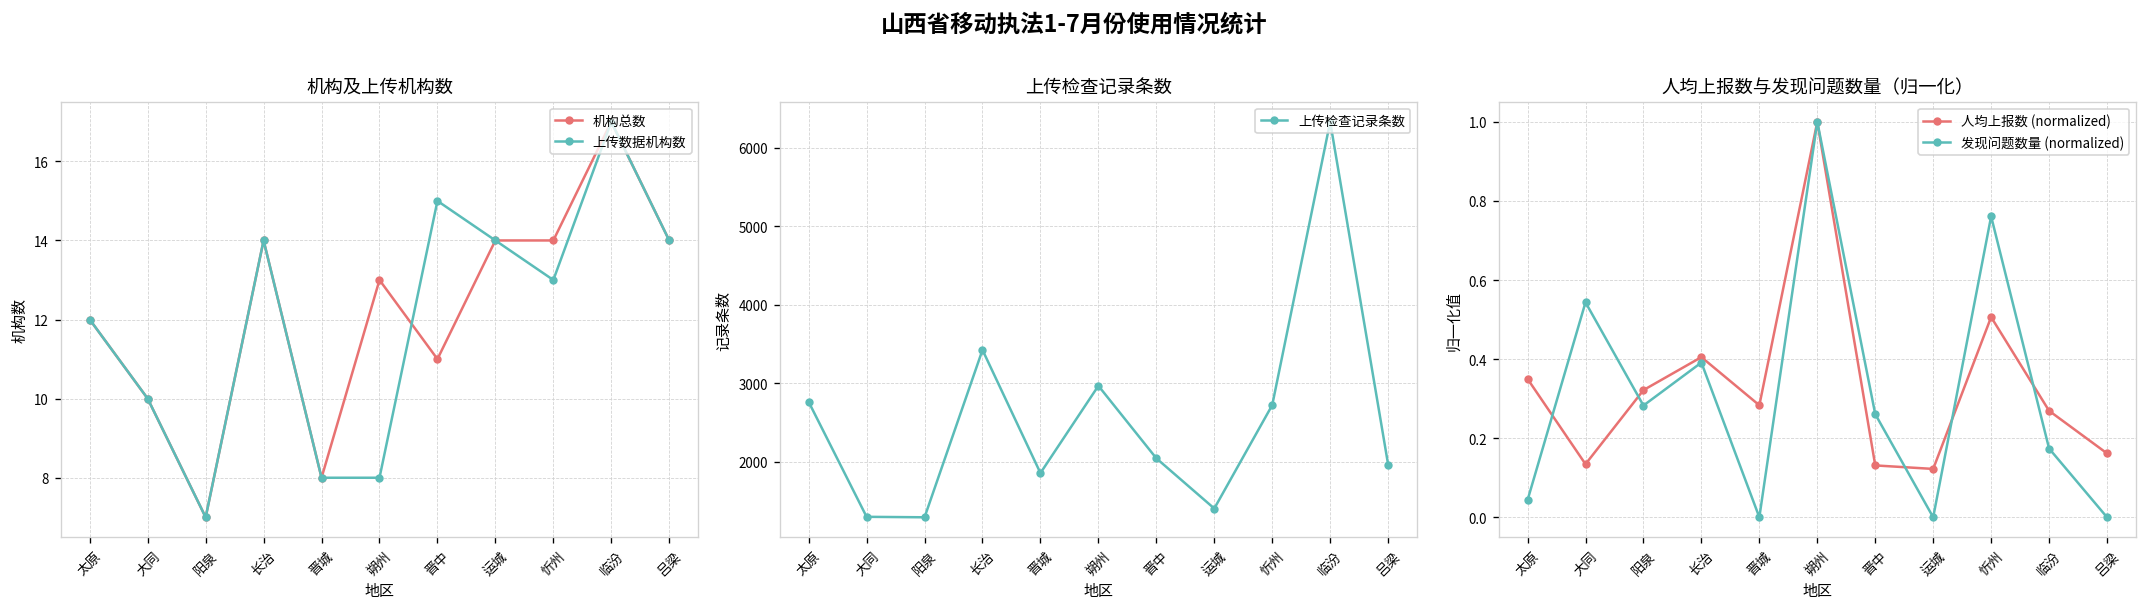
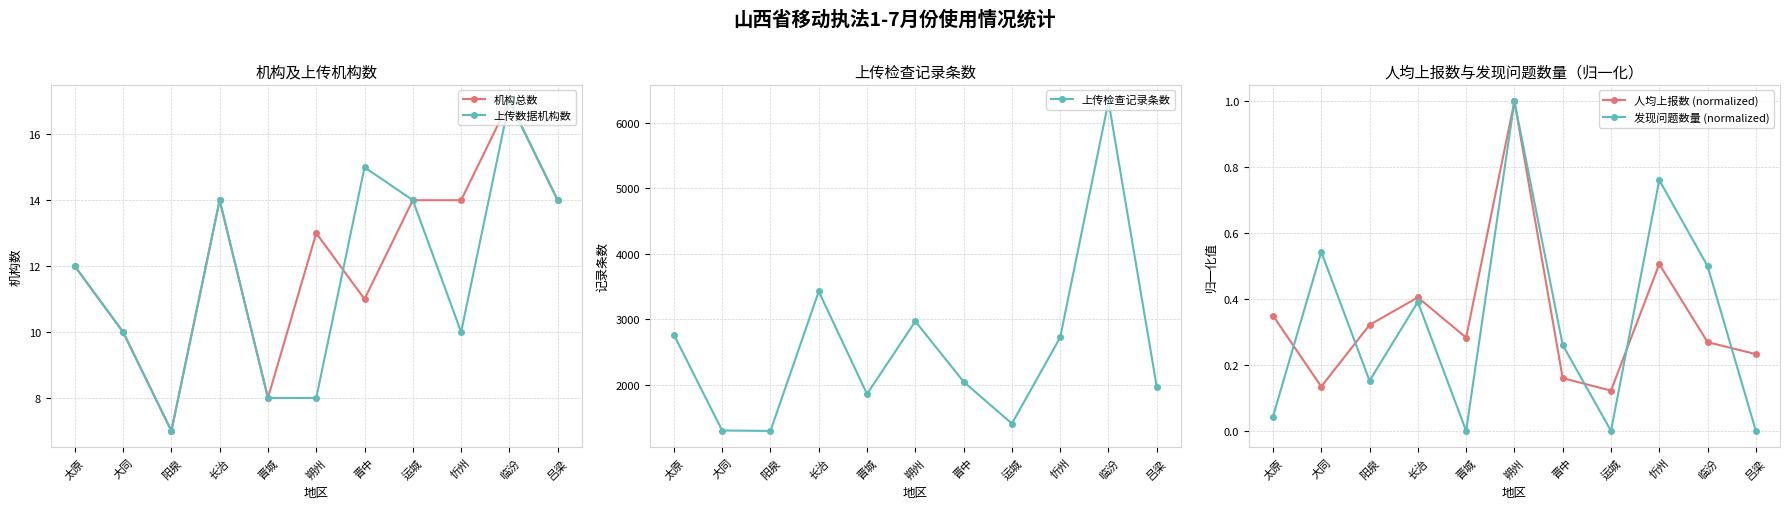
机构及上传机构数, 上传数据机构数, 忻州: 13 -> 10
人均上报数与发现问题数量（归一化）, 发现问题数量 (normalized), 阳泉: 0.28 -> 0.15
人均上报数与发现问题数量（归一化）, 人均上报数 (normalized), 晋中: 0.13 -> 0.16
人均上报数与发现问题数量（归一化）, 发现问题数量 (normalized), 临汾: 0.17 -> 0.50
人均上报数与发现问题数量（归一化）, 人均上报数 (normalized), 吕梁: 0.16 -> 0.23
